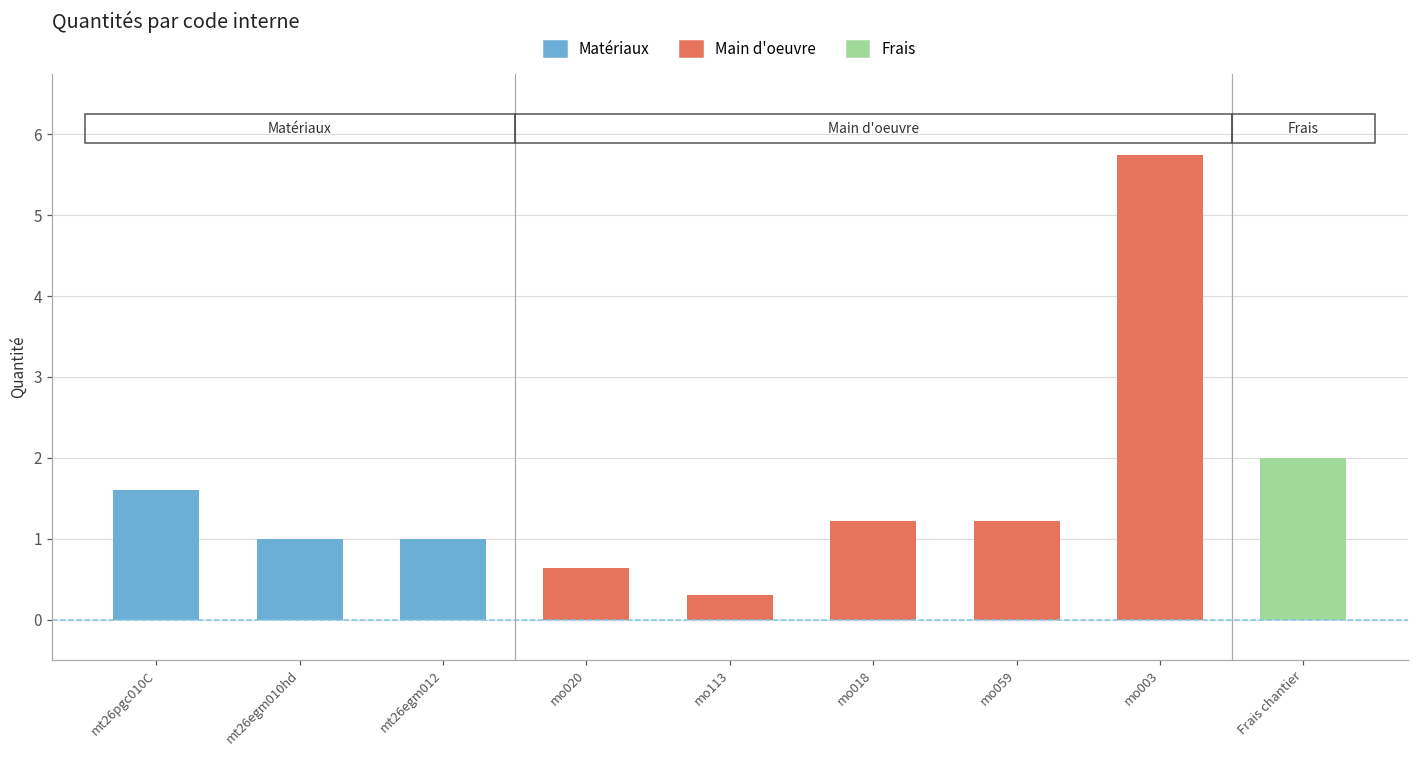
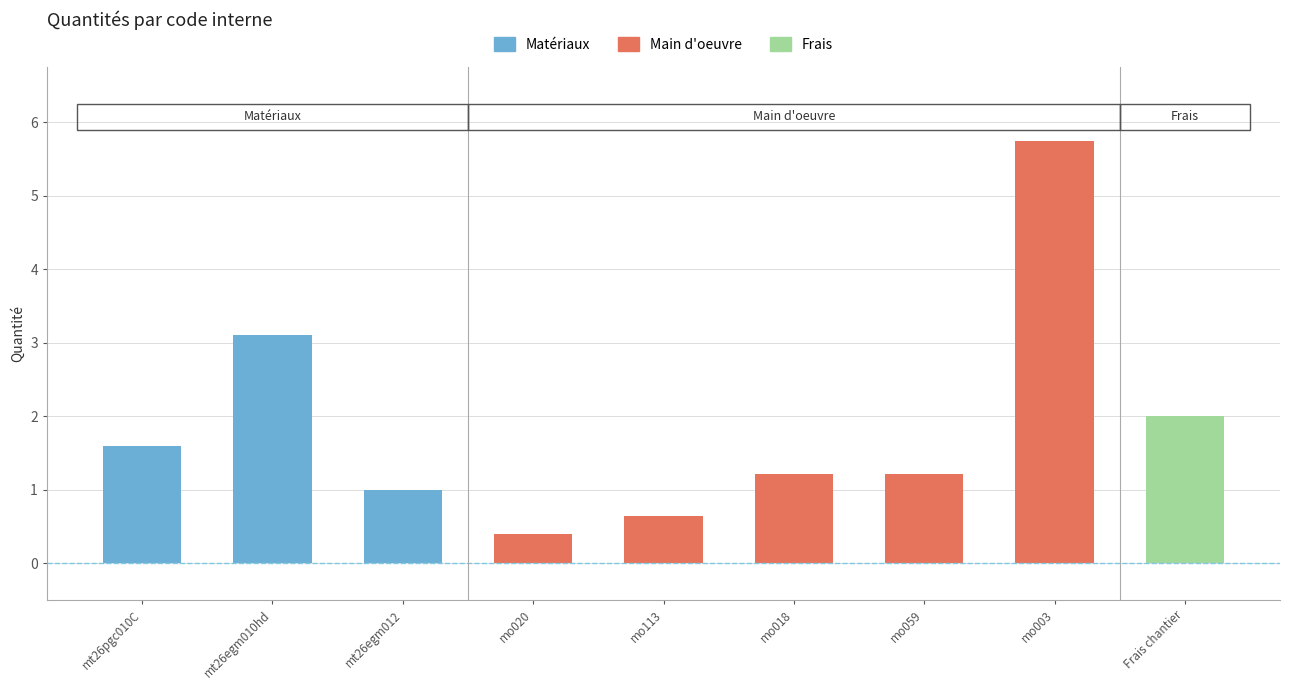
mt26egm010hd: 1.0 -> 3.1
mo020: 0.6 -> 0.4
mo113: 0.3 -> 0.6
